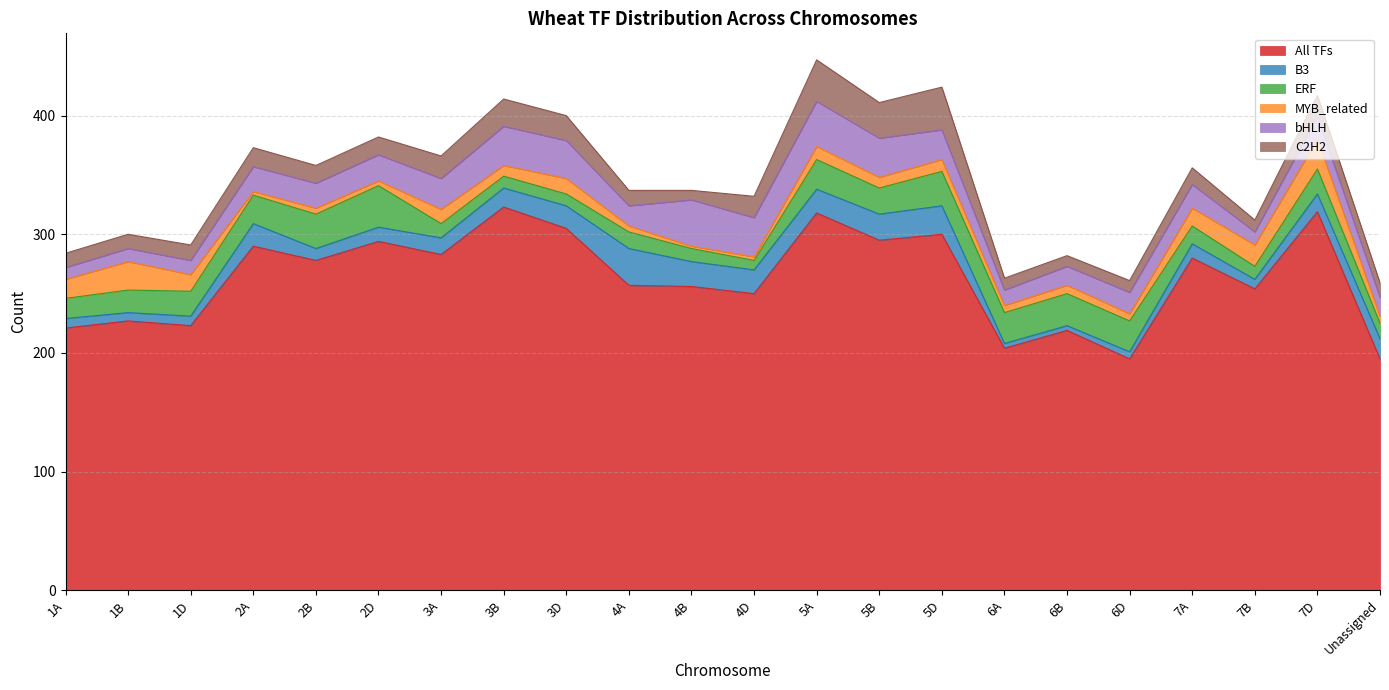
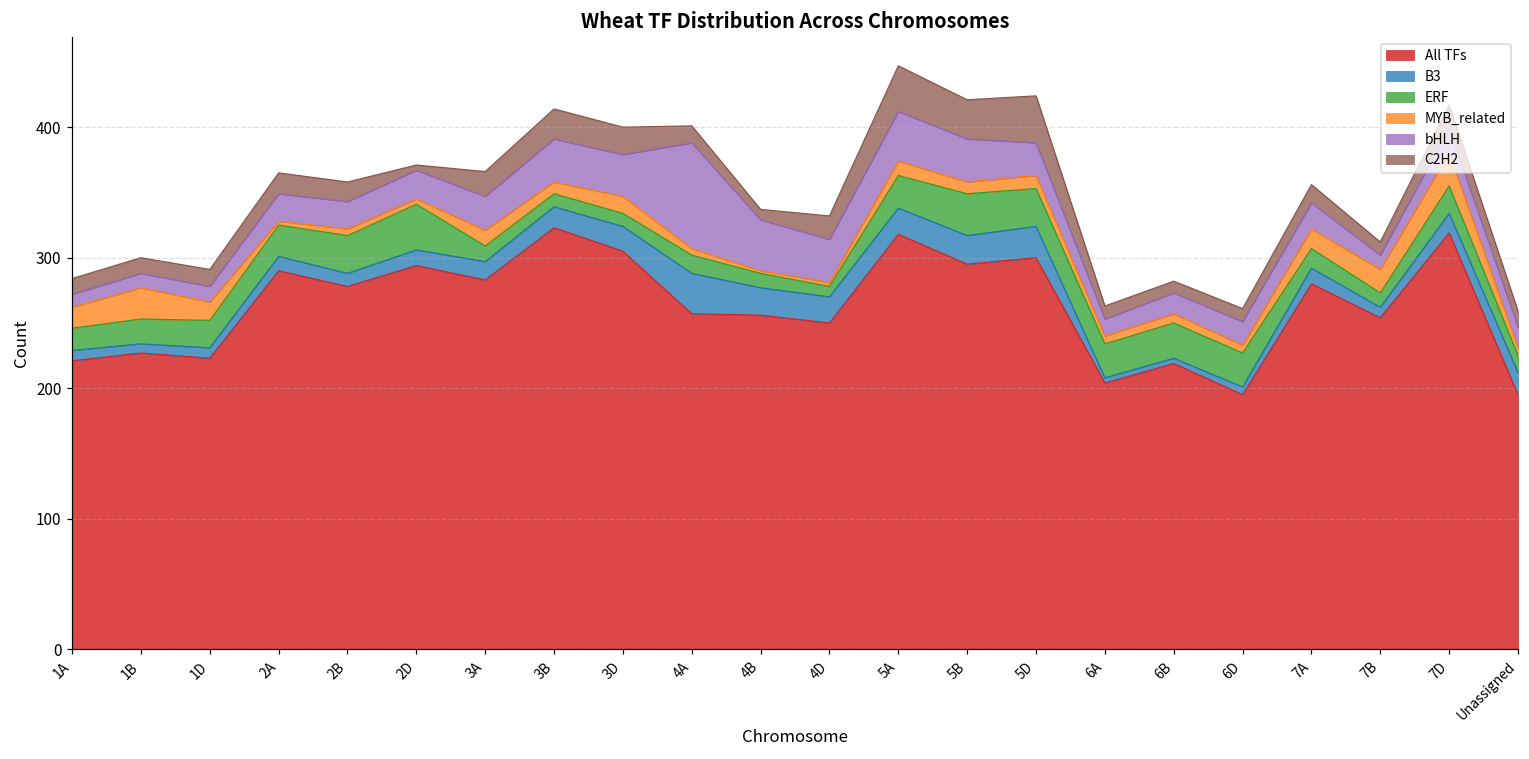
B3, 2A: 19 -> 11
C2H2, 2D: 15 -> 4
bHLH, 4A: 17 -> 81
ERF, 5B: 22 -> 32
